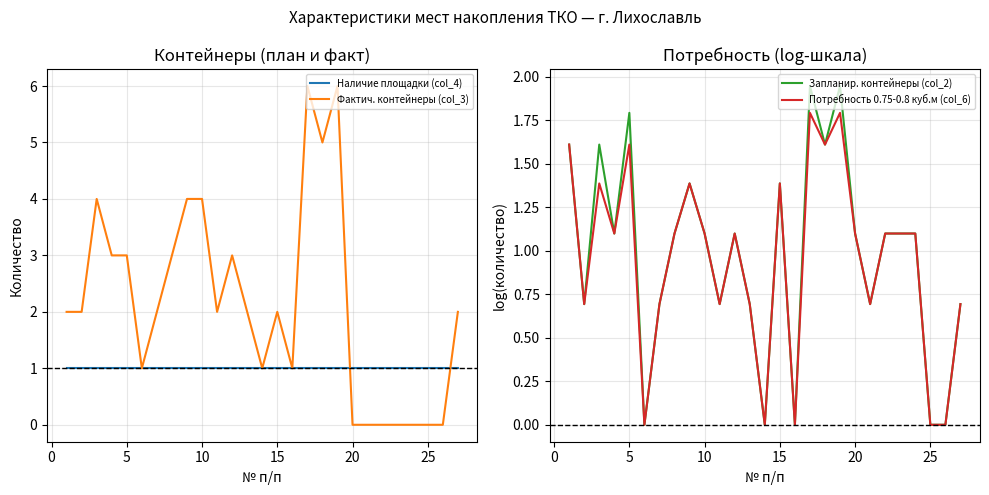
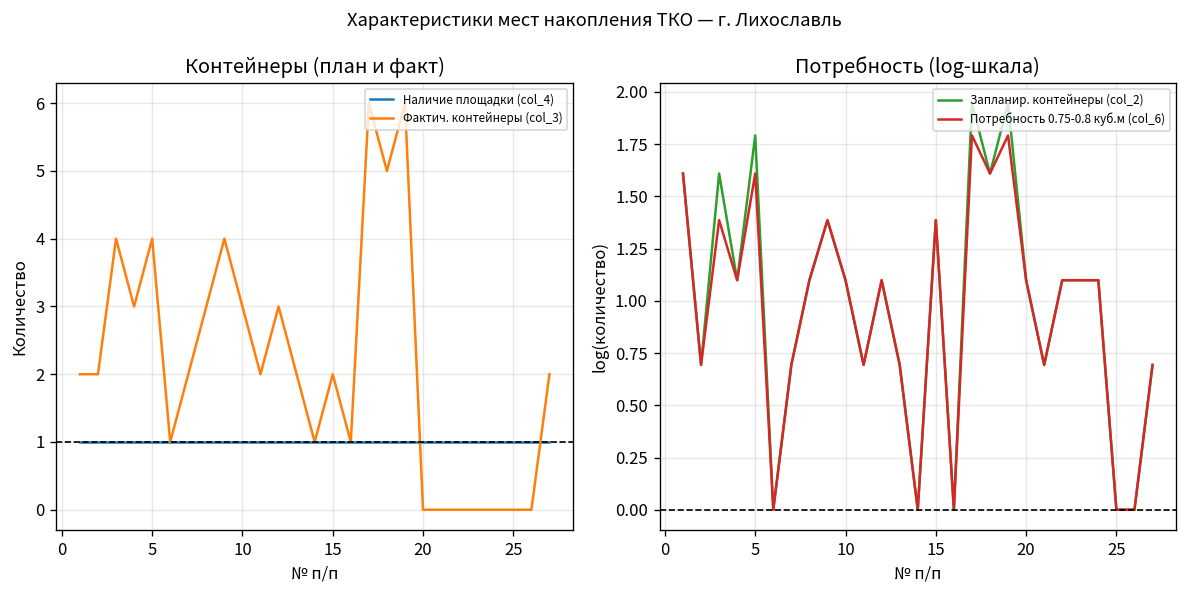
Контейнеры (план и факт), Фактич. контейнеры (col_3), 5: 3 -> 4
Контейнеры (план и факт), Фактич. контейнеры (col_3), 10: 4 -> 3
